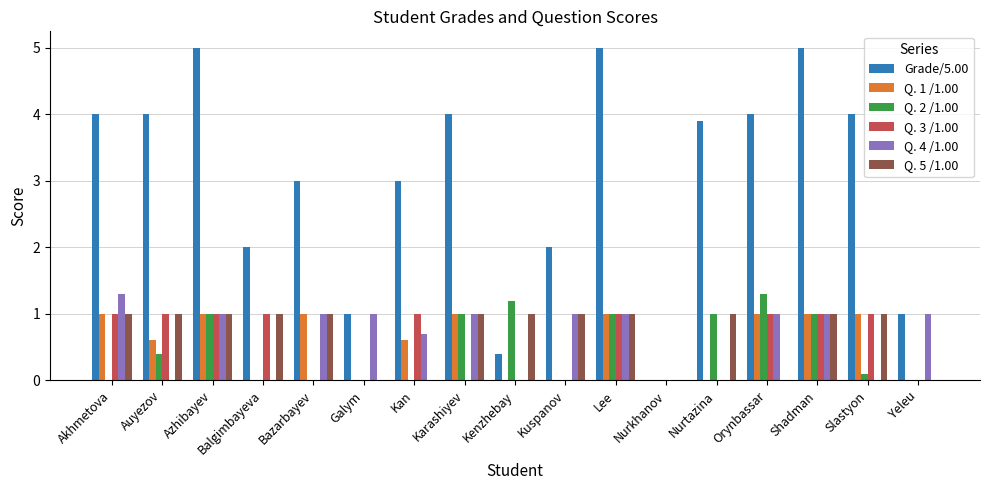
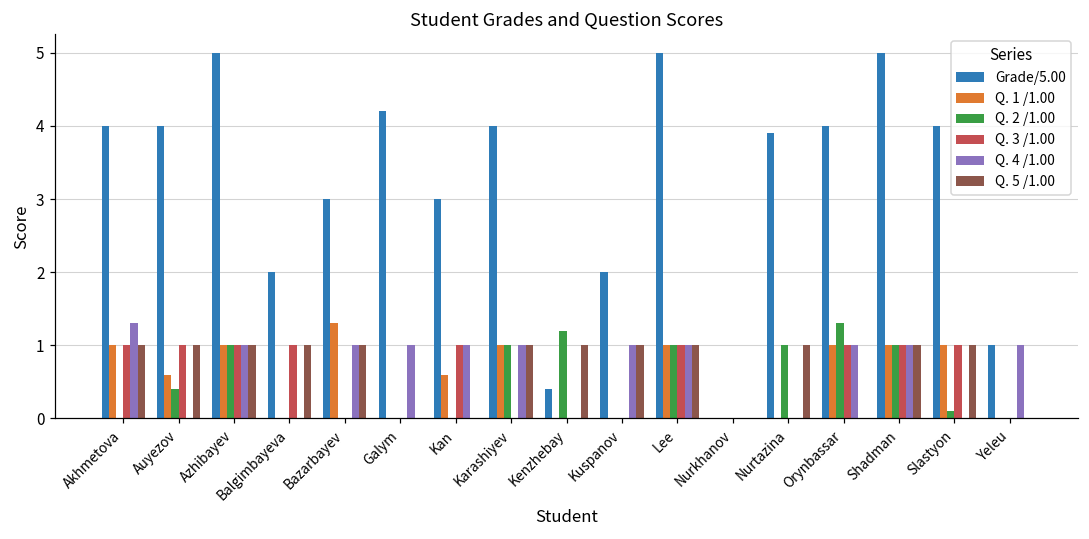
Q. 1 /1.00, Bazarbayev: 1.0 -> 1.3
Grade/5.00, Galym: 1.0 -> 4.2
Q. 4 /1.00, Kan: 0.7 -> 1.0
